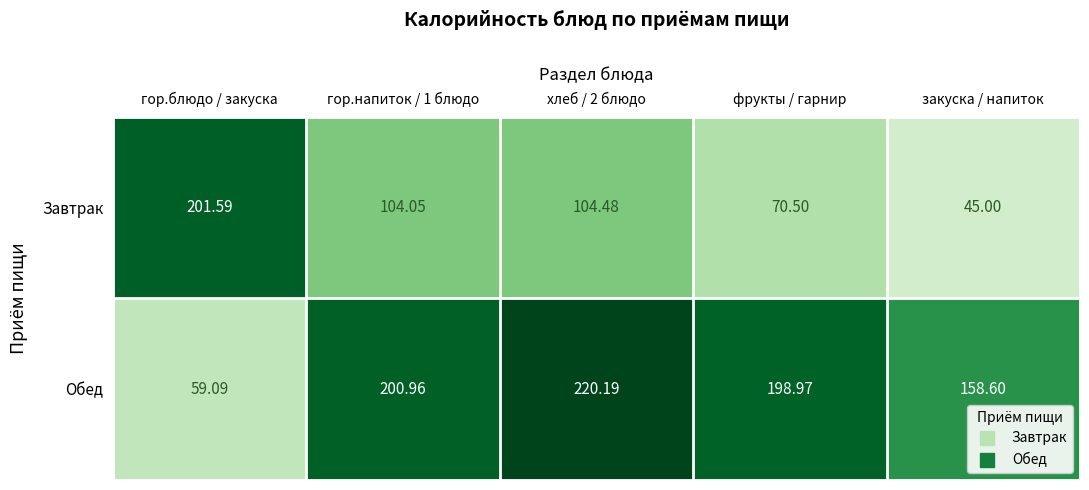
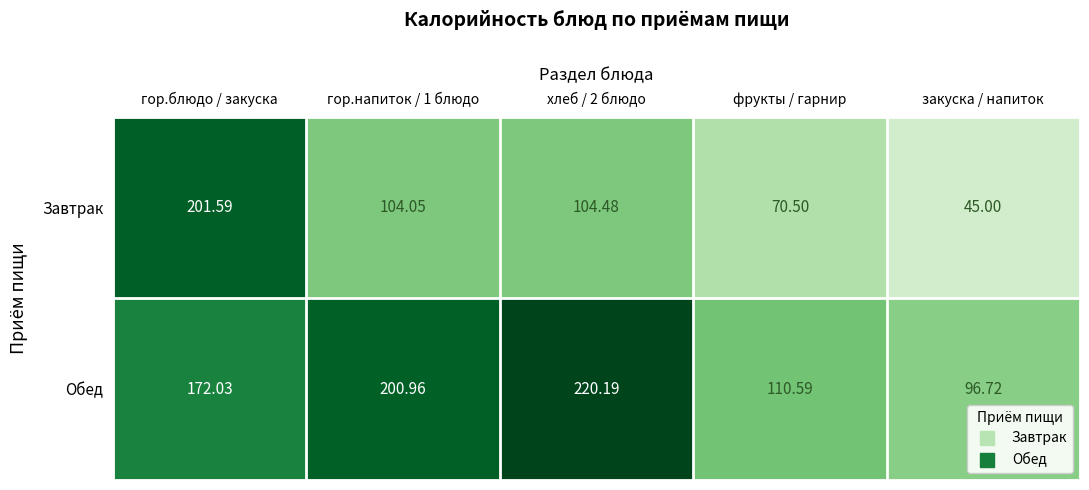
Обед, гор.блюдо / закуска: 59.09 -> 172.03
Обед, фрукты / гарнир: 198.97 -> 110.59
Обед, закуска / напиток: 158.60 -> 96.72
